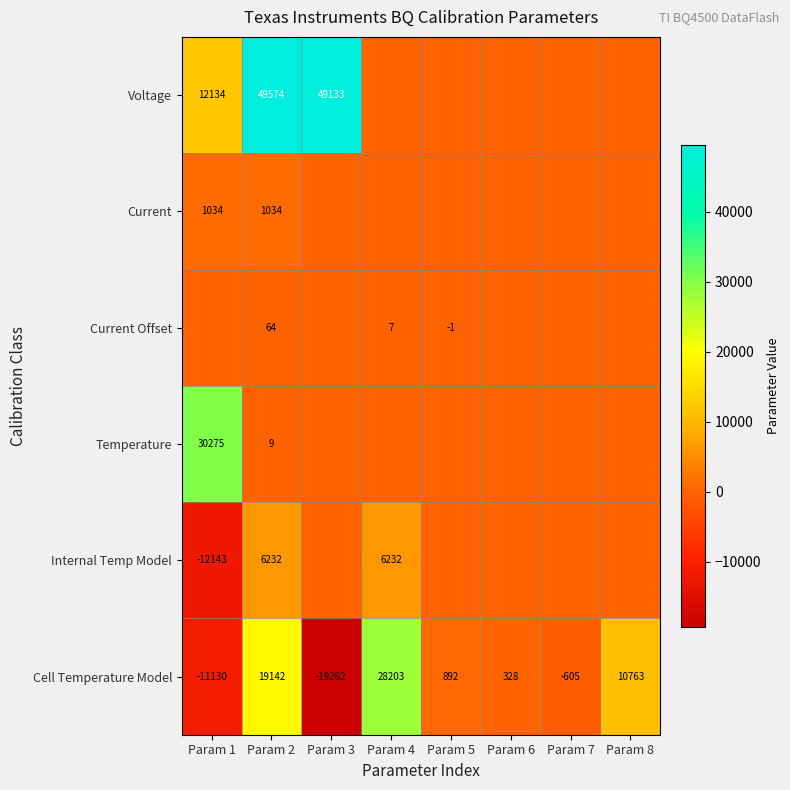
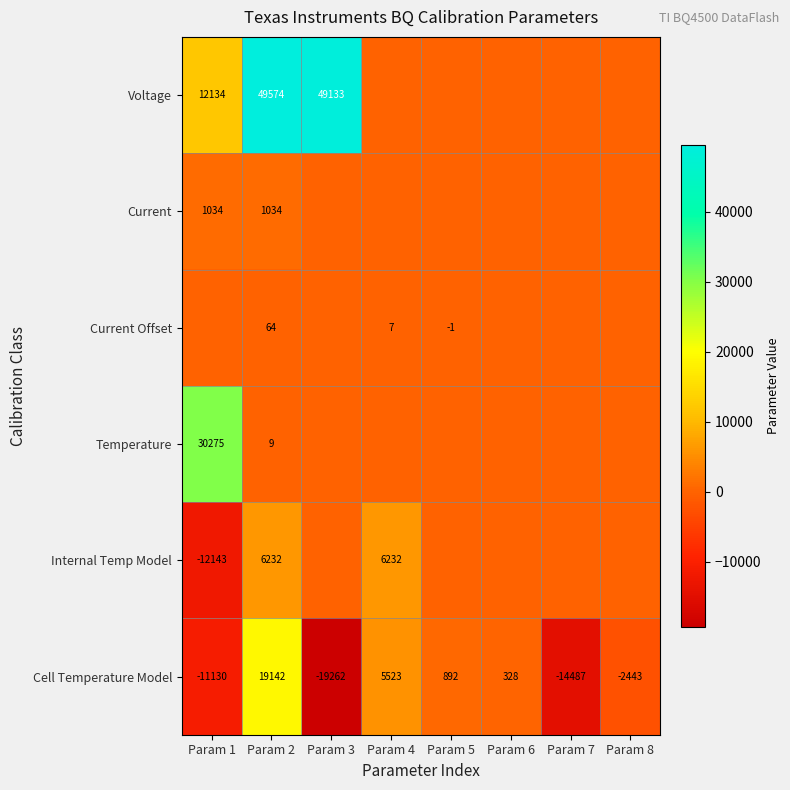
Cell Temperature Model, Param 4: 28203 -> 5523
Cell Temperature Model, Param 7: -605 -> -14487
Cell Temperature Model, Param 8: 10763 -> -2443
